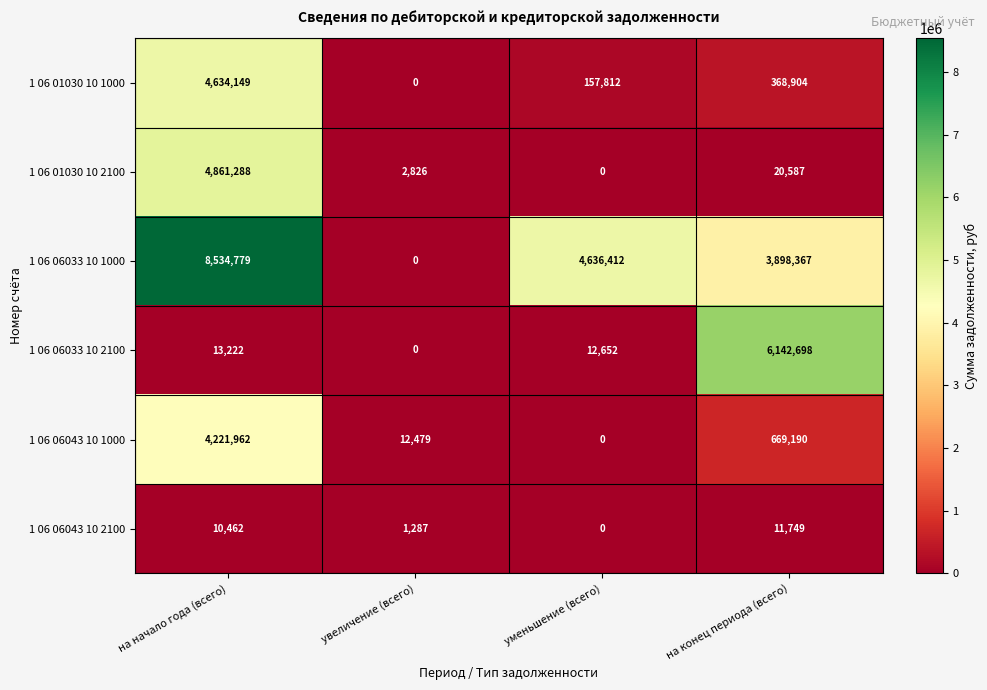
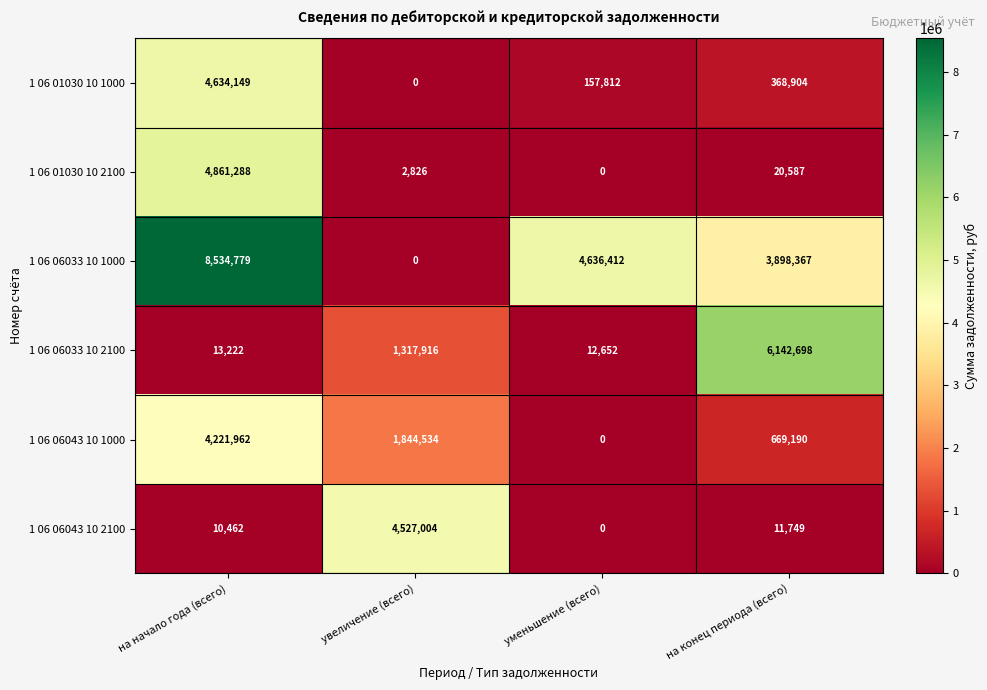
1 06 06033 10 2100, увеличение (всего): 0 -> 1,317,916
1 06 06043 10 1000, увеличение (всего): 12,479 -> 1,844,534
1 06 06043 10 2100, увеличение (всего): 1,287 -> 4,527,004
